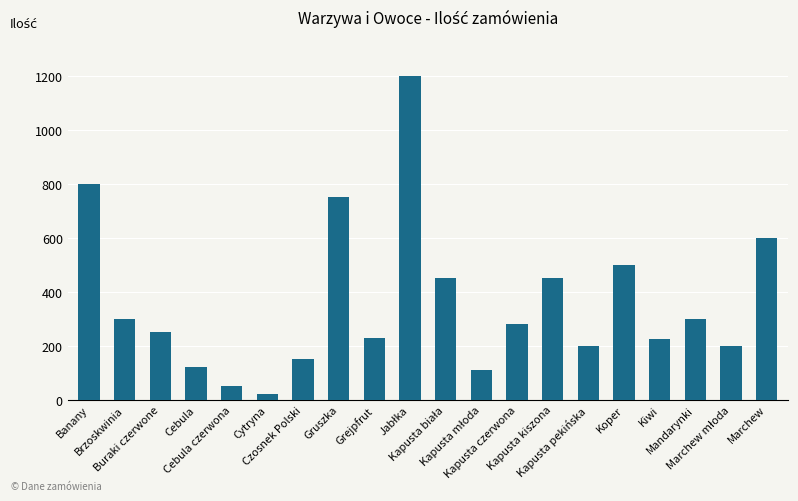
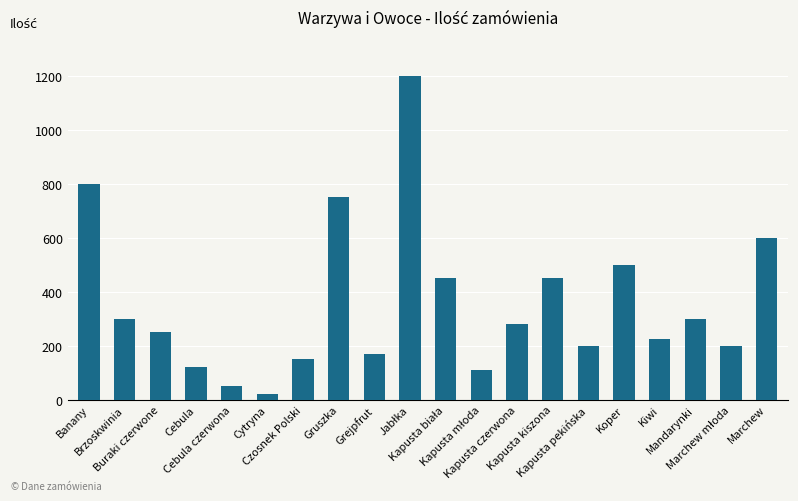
Grejpfrut: 230 -> 170
